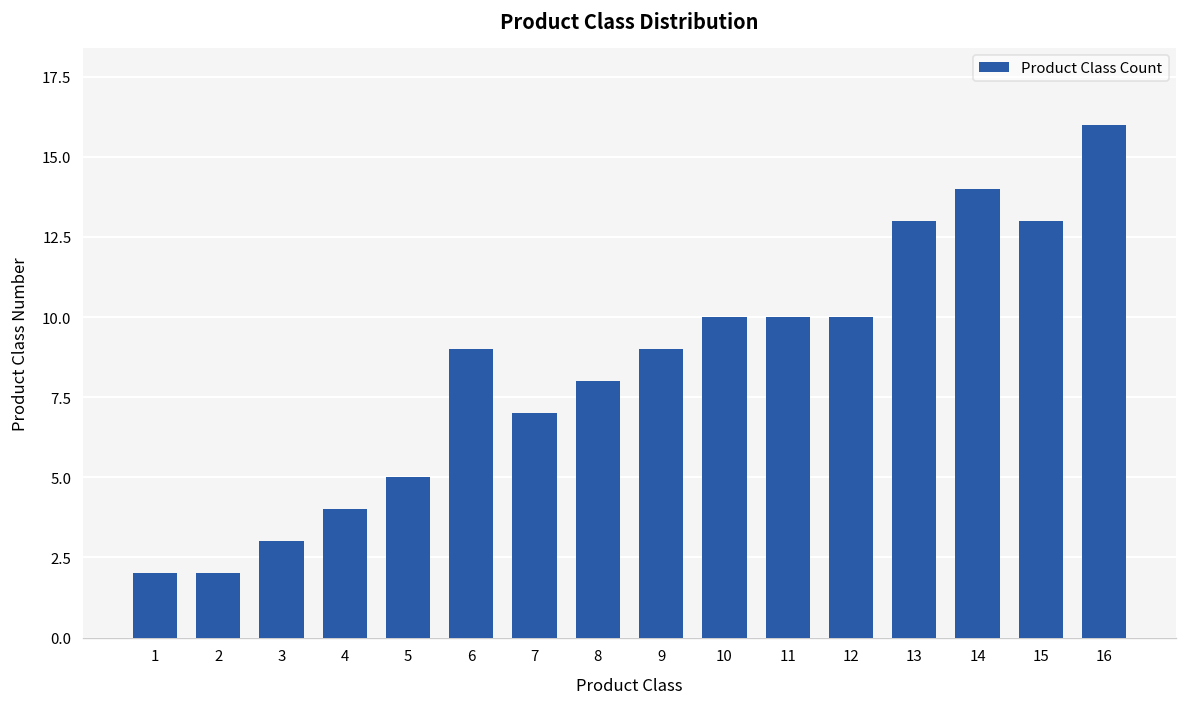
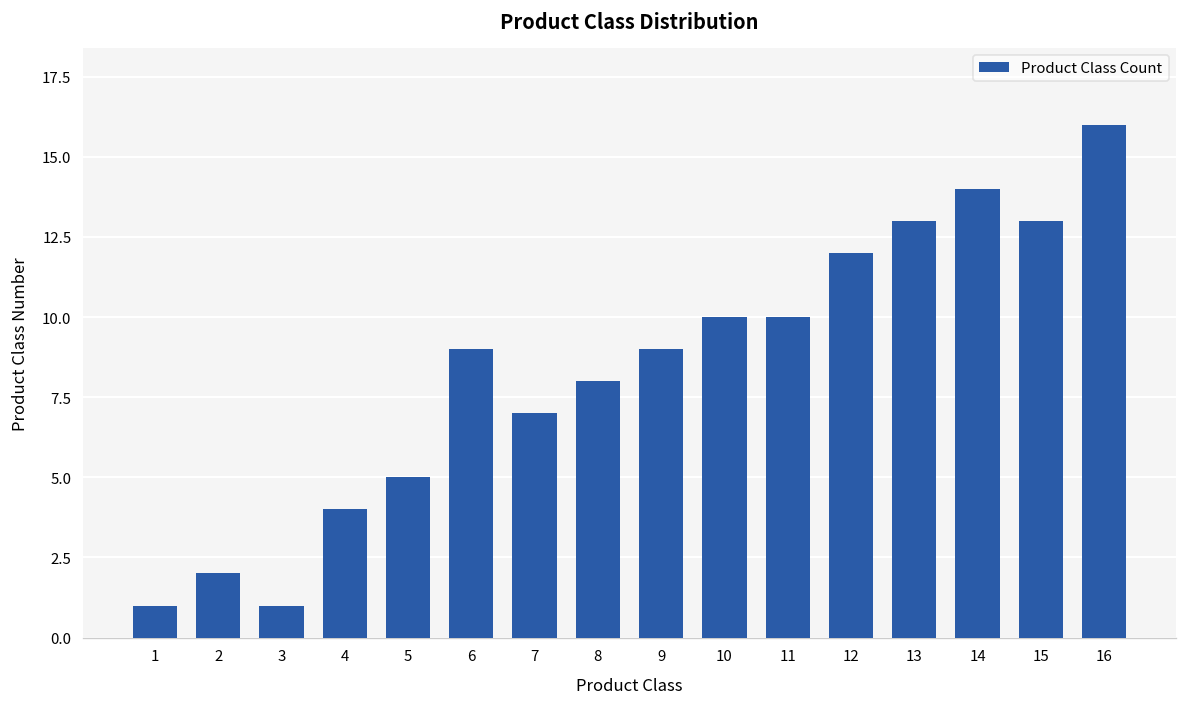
1: 2 -> 1
3: 3 -> 1
12: 10 -> 12
